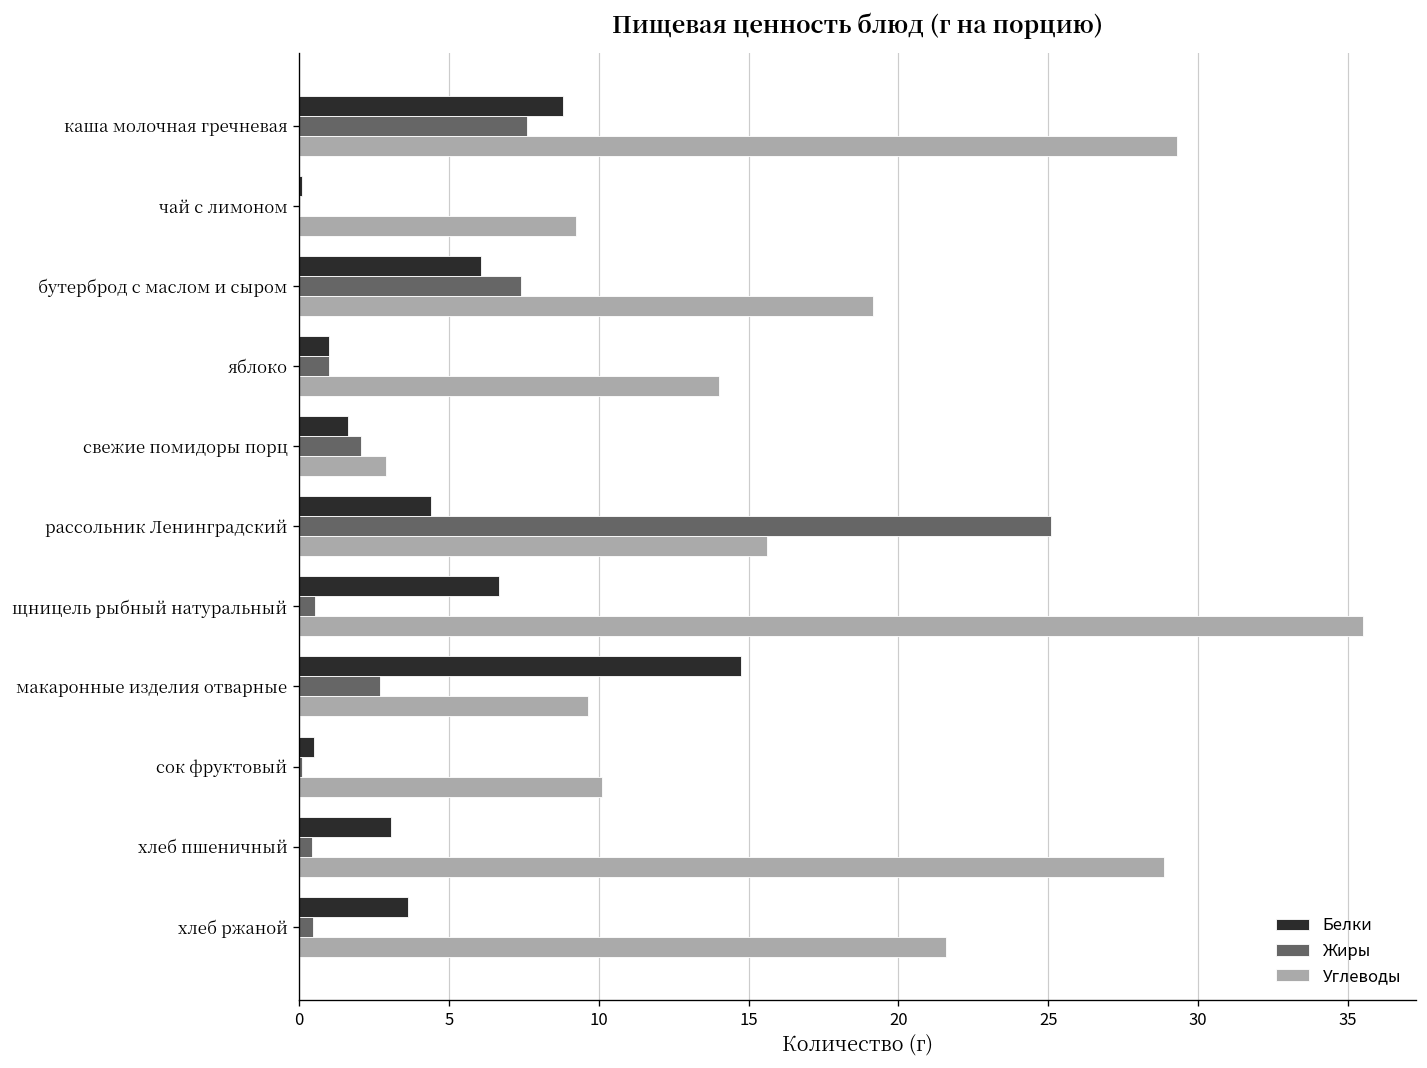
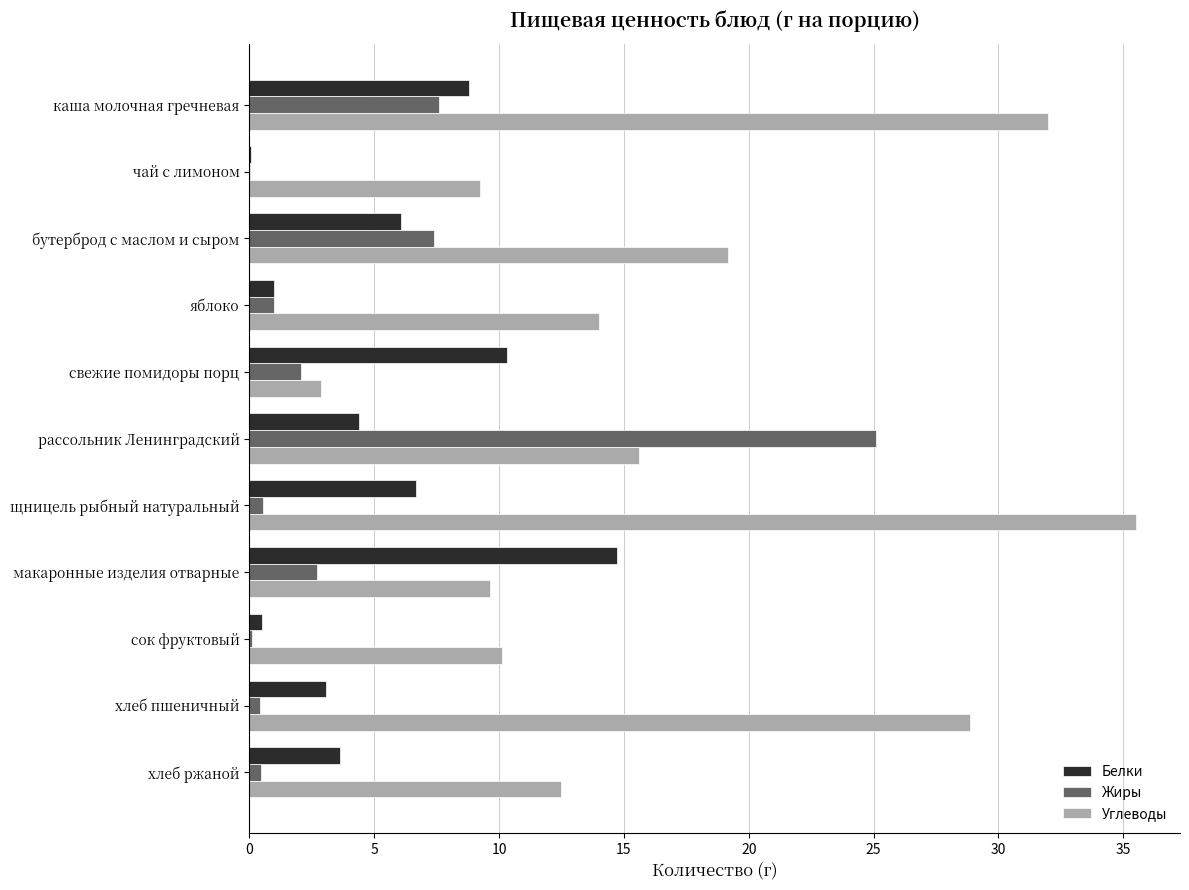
Углеводы, каша молочная гречневая: 29.3 -> 32.0
Белки, свежие помидоры порц: 1.6 -> 10.3
Углеводы, хлеб ржаной: 21.6 -> 12.5
